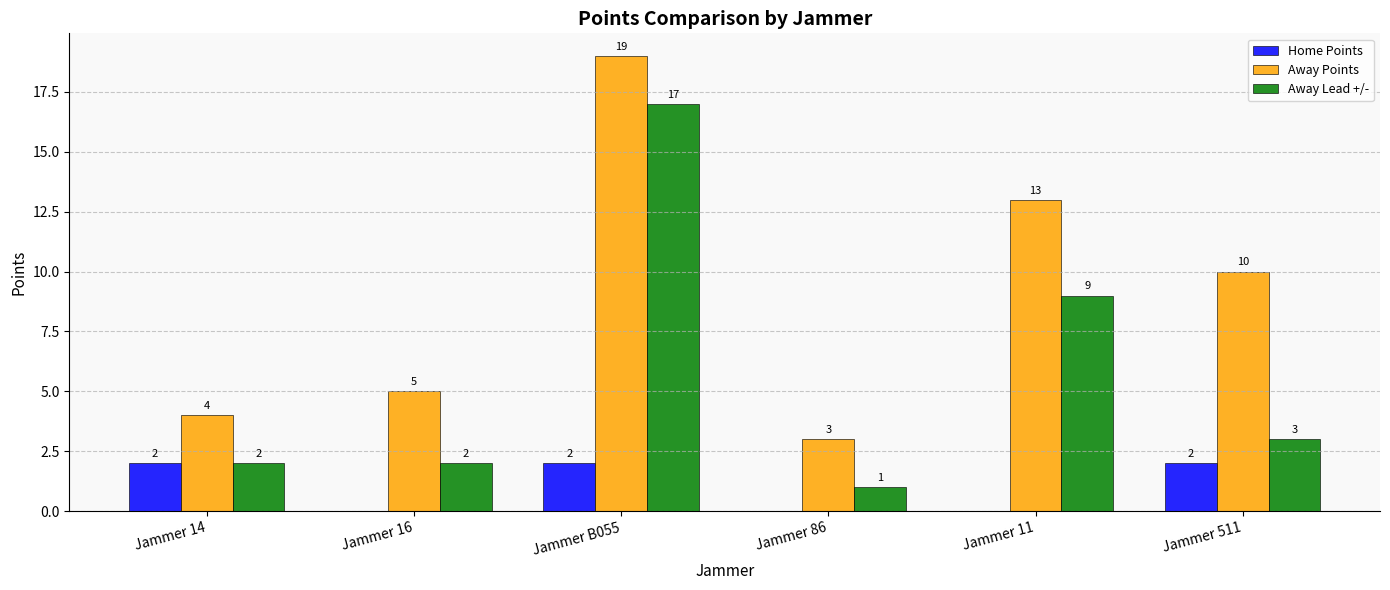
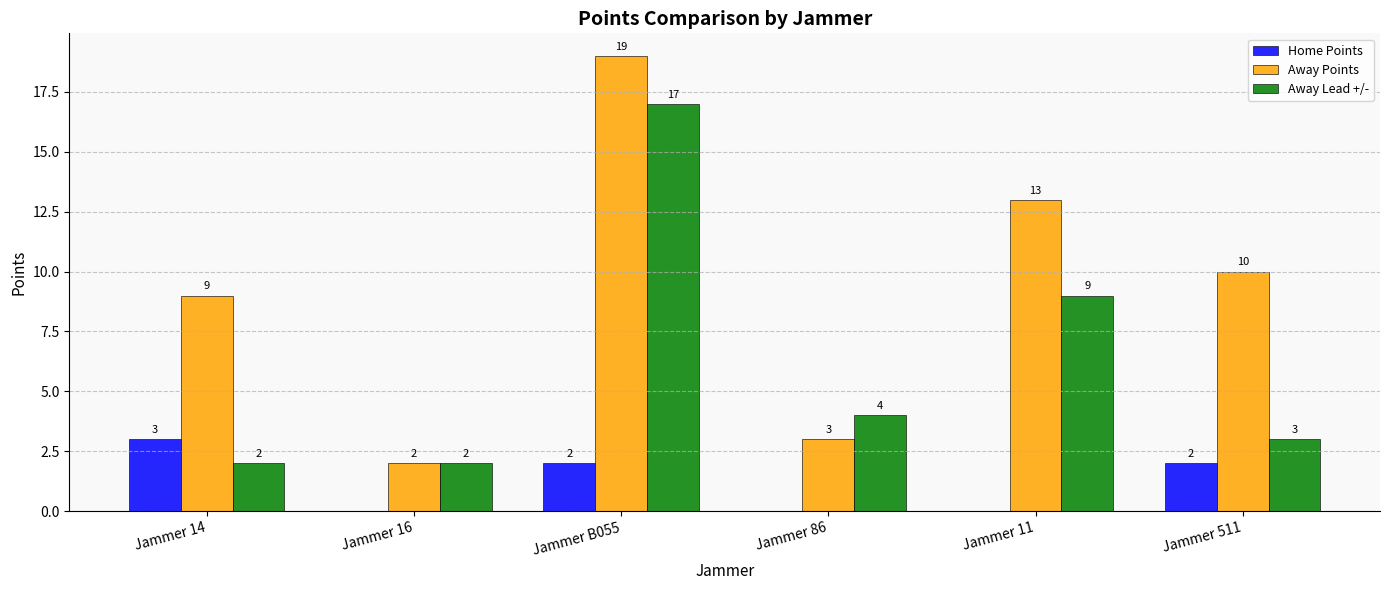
Home Points, Jammer 14: 2 -> 3
Away Points, Jammer 14: 4 -> 9
Away Points, Jammer 16: 5 -> 2
Away Lead +/-, Jammer 86: 1 -> 4
